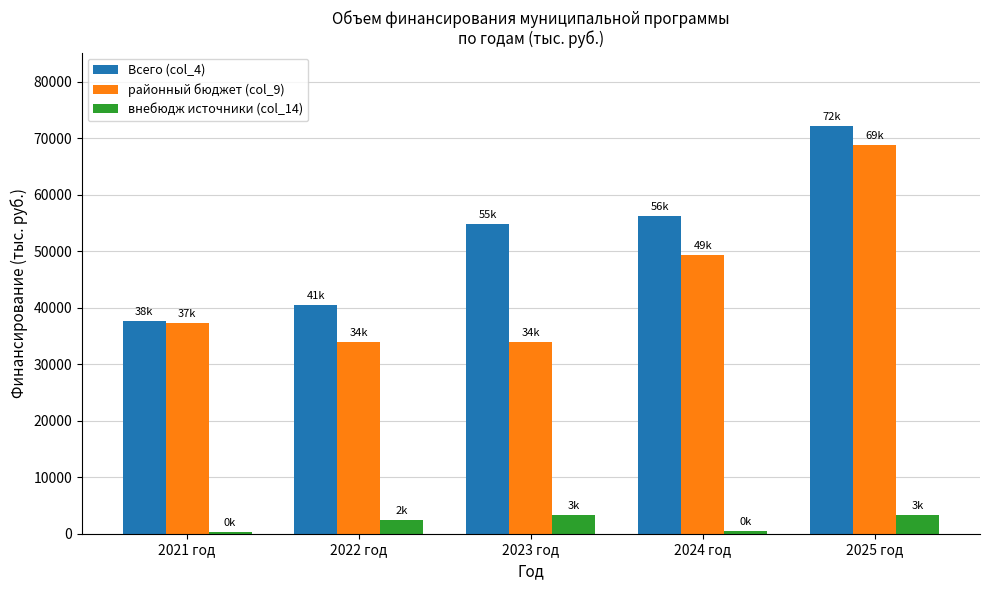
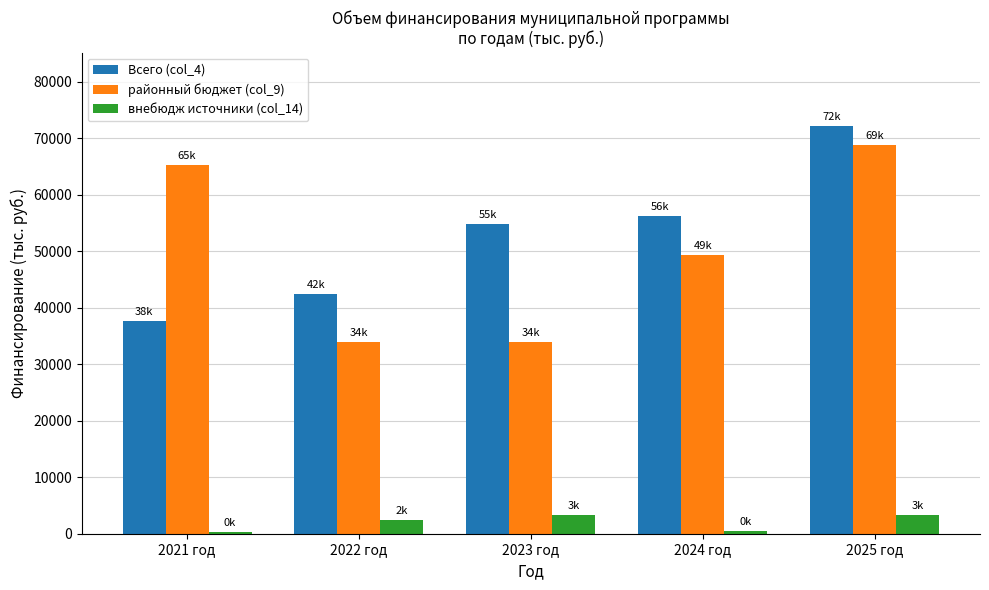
районный бюджет (col_9), 2021 год: 37k -> 65k
Всего (col_4), 2022 год: 41k -> 42k
